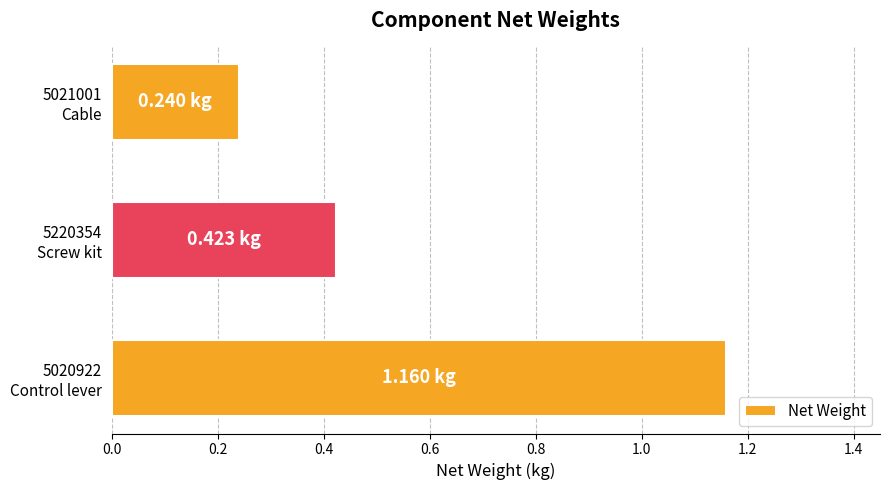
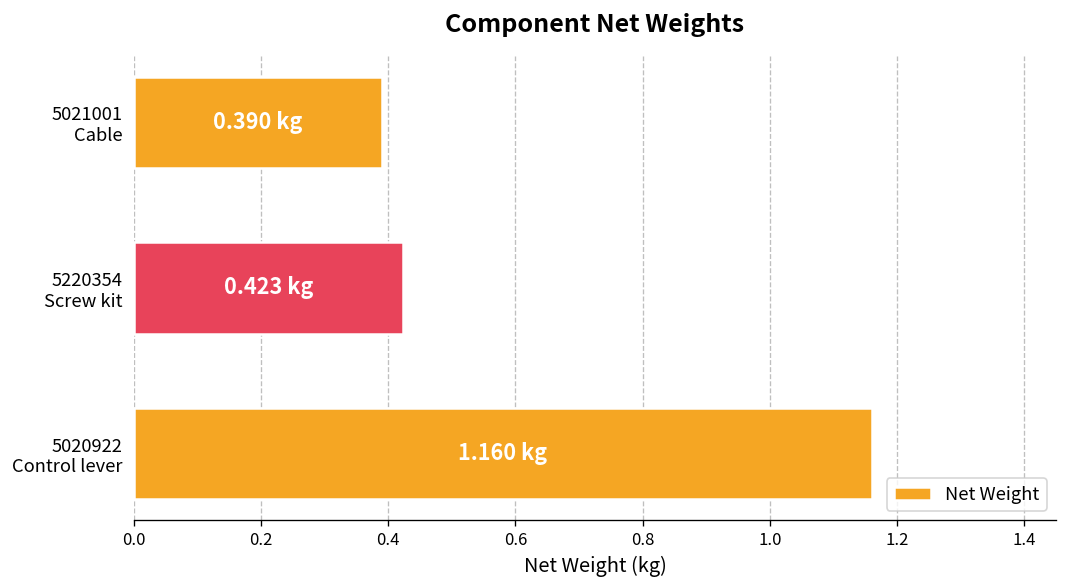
5021001 Cable: 0.240 -> 0.390
